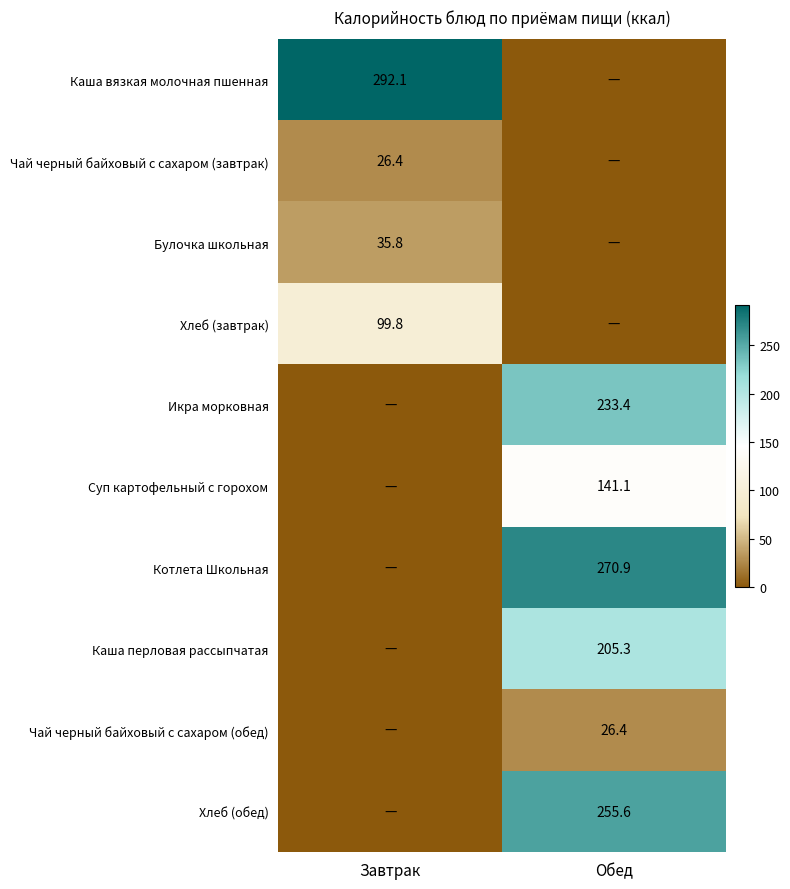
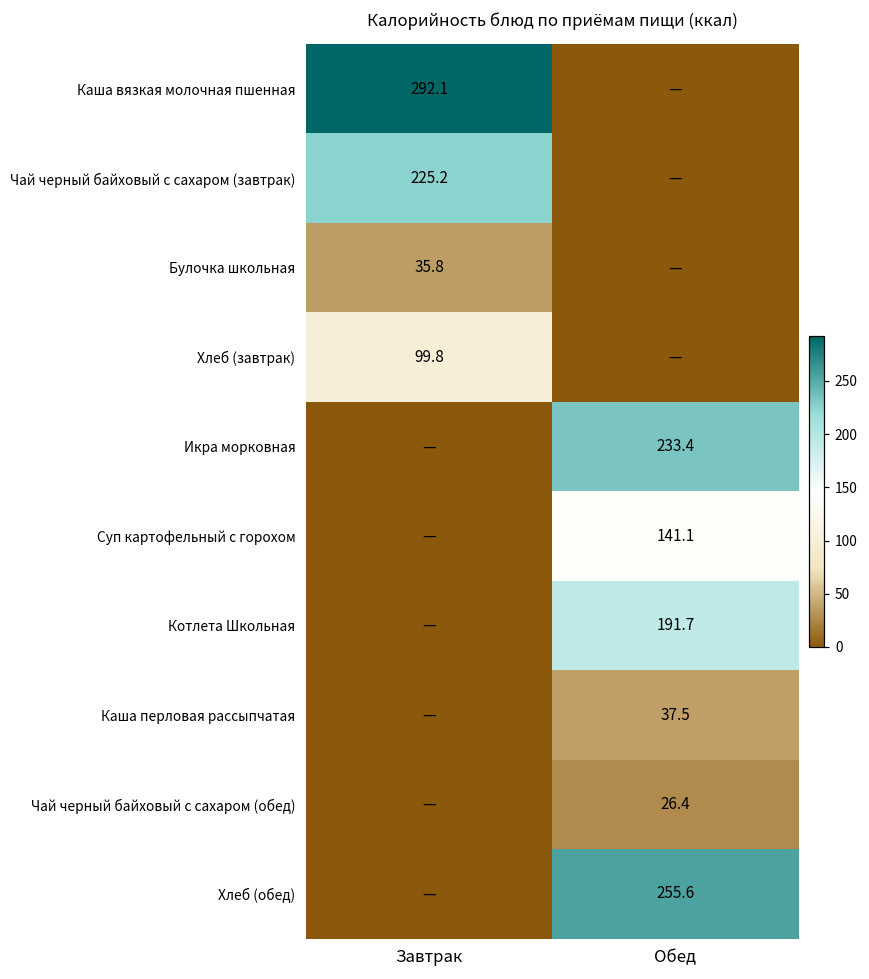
Чай черный байховый с сахаром (завтрак), Завтрак: 26.4 -> 225.2
Котлета Школьная, Обед: 270.9 -> 191.7
Каша перловая рассыпчатая, Обед: 205.3 -> 37.5
